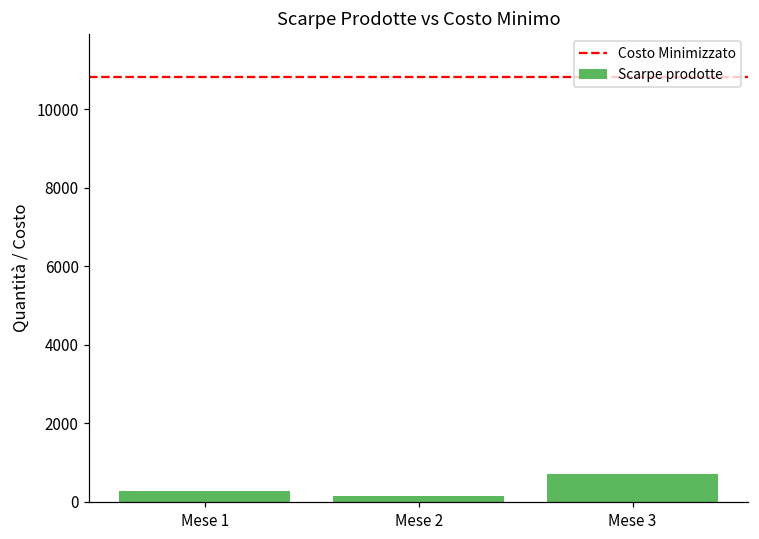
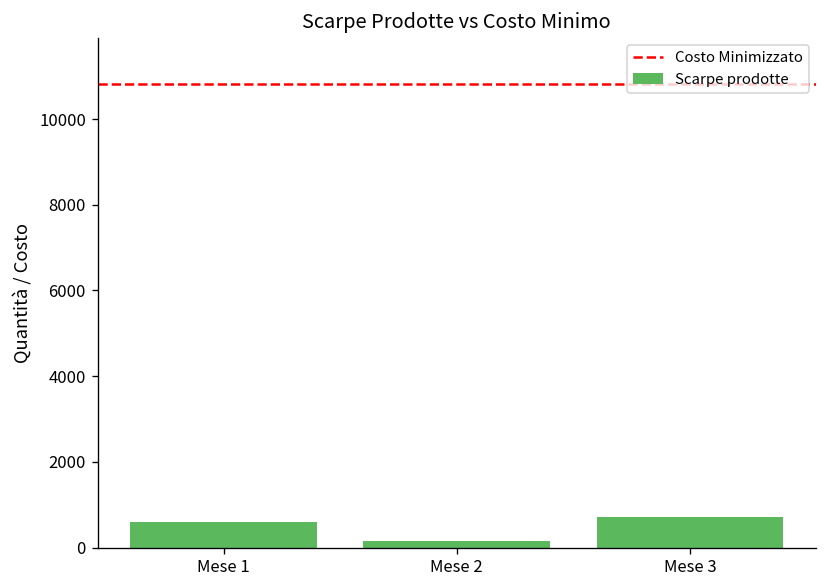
Mese 1: 300 -> 600
